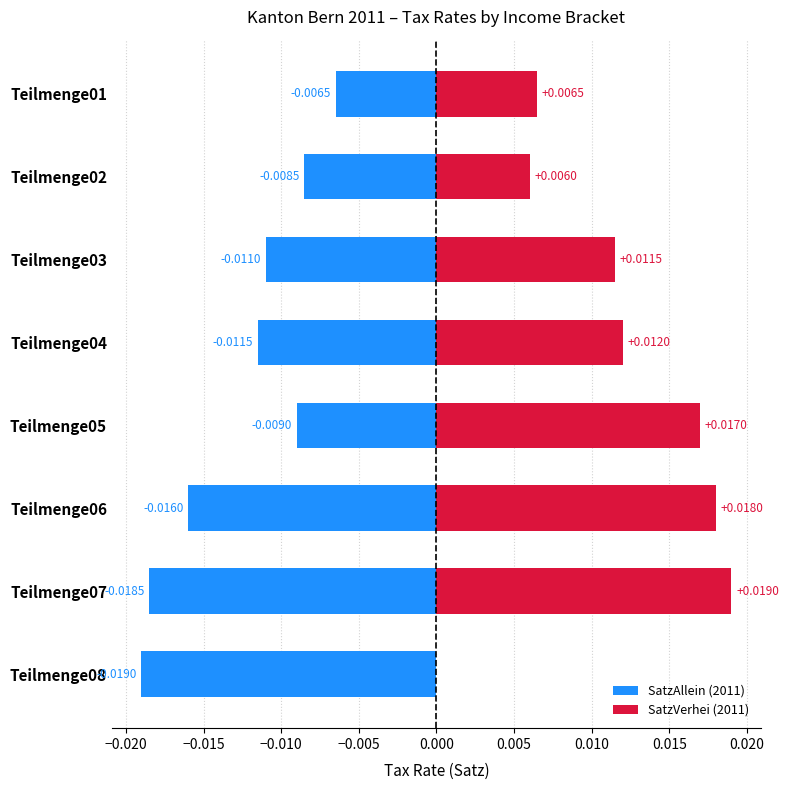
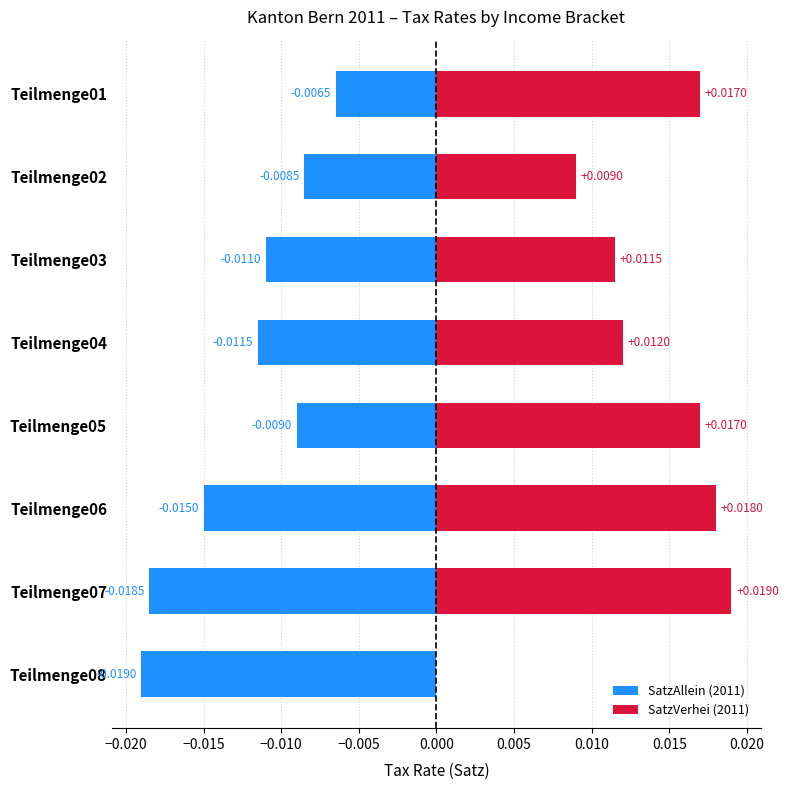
SatzVerhei (2011), Teilmenge01: +0.0065 -> +0.0170
SatzVerhei (2011), Teilmenge02: +0.0060 -> +0.0090
SatzAllein (2011), Teilmenge06: -0.0160 -> -0.0150
